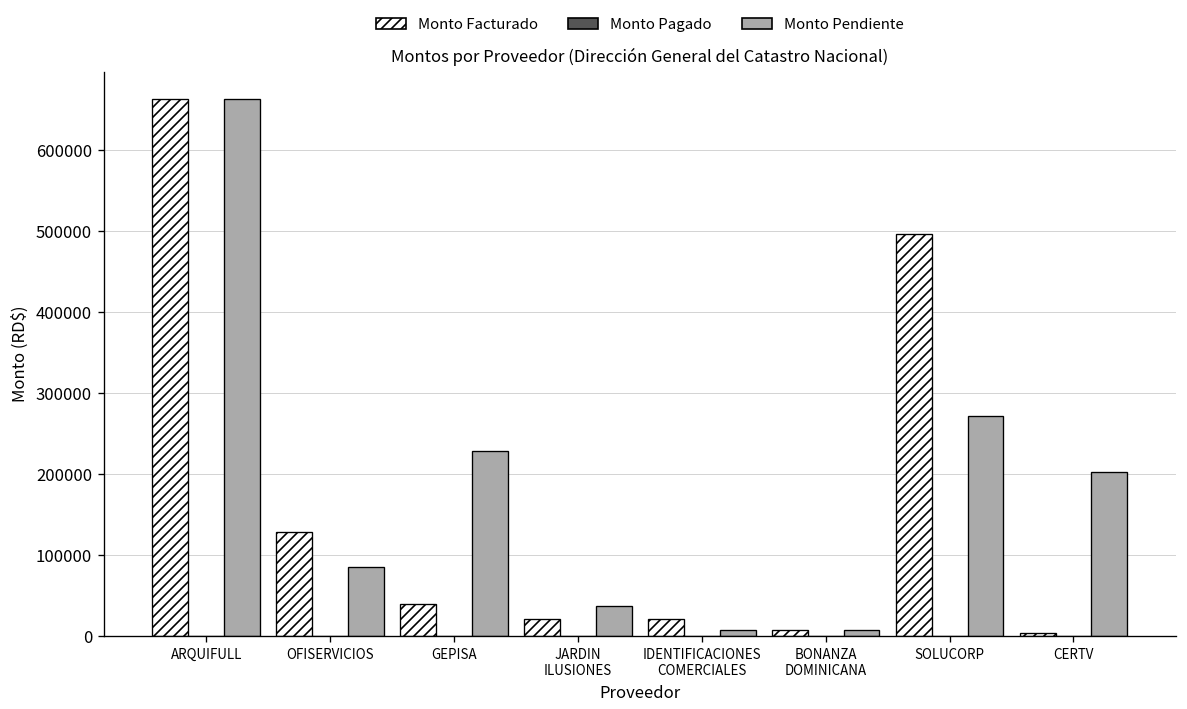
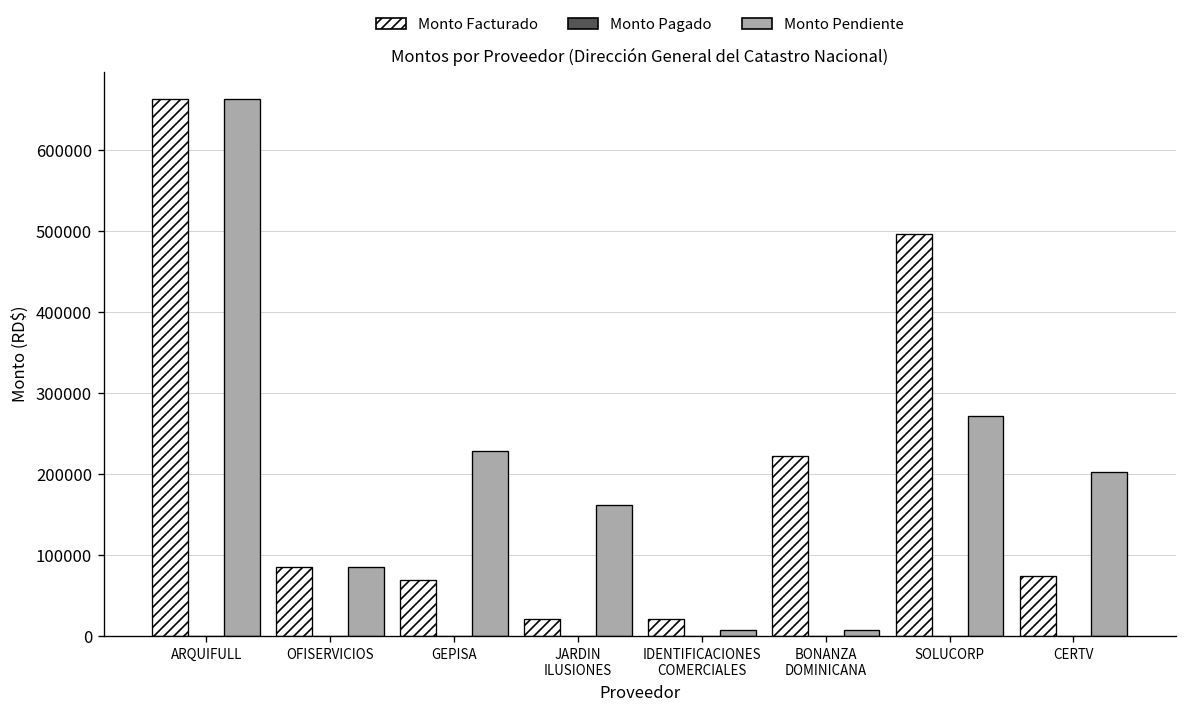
Monto Facturado, OFISERVICIOS: 130000 -> 80000
Monto Facturado, GEPISA: 40000 -> 70000
Monto Pendiente, JARDIN ILUSIONES: 40000 -> 160000
Monto Facturado, BONANZA DOMINICANA: 10000 -> 220000
Monto Facturado, CERTV: 0 -> 70000
